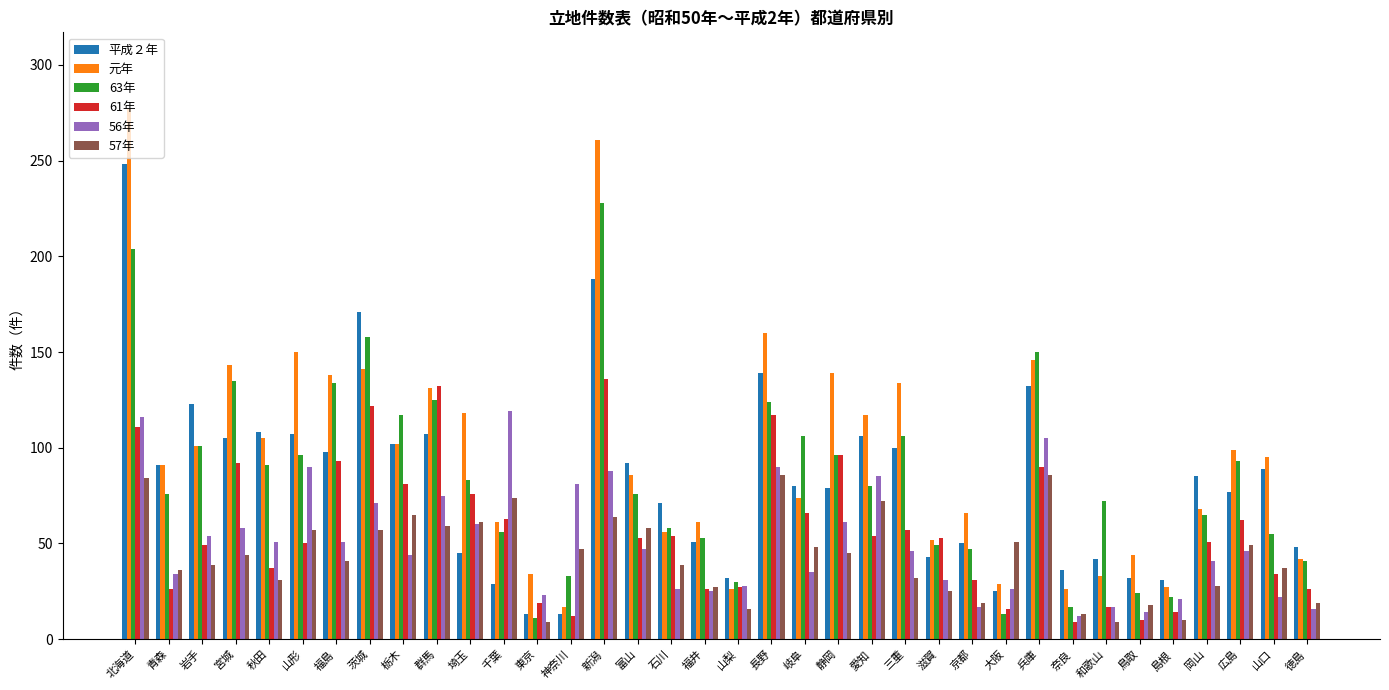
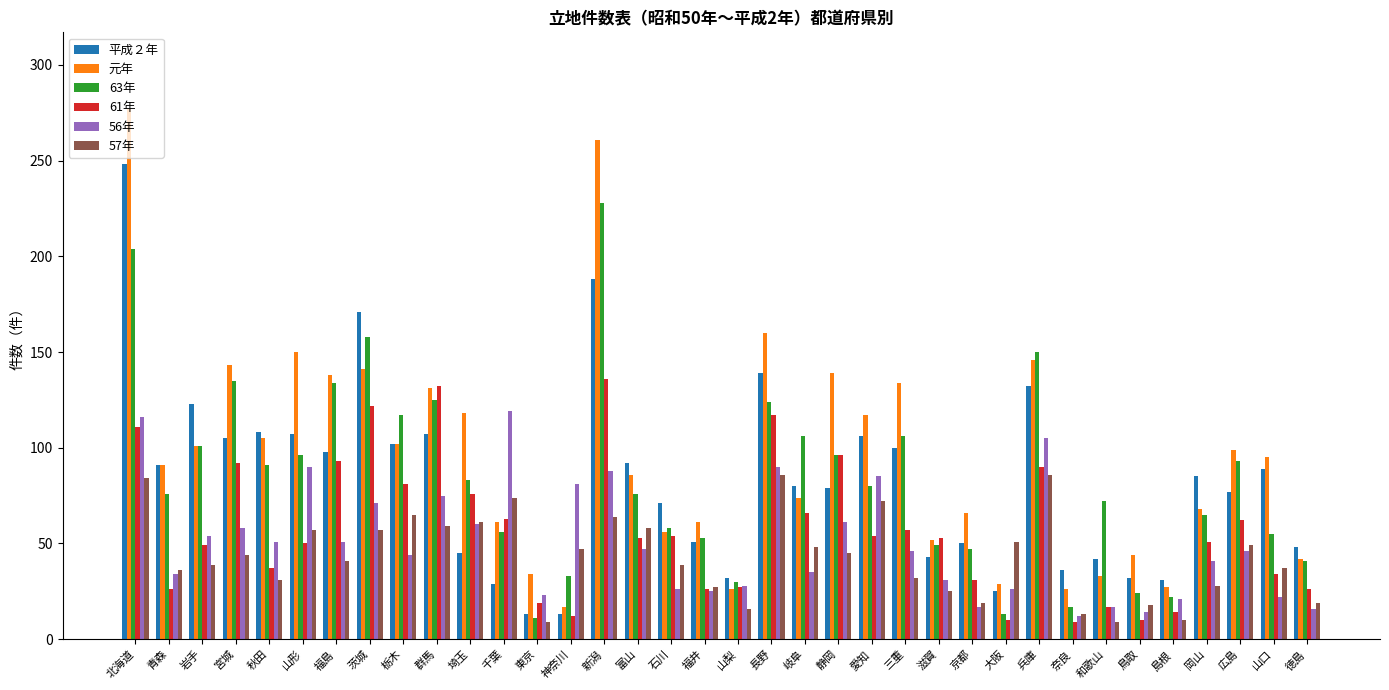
61年, 大阪: 16 -> 10
